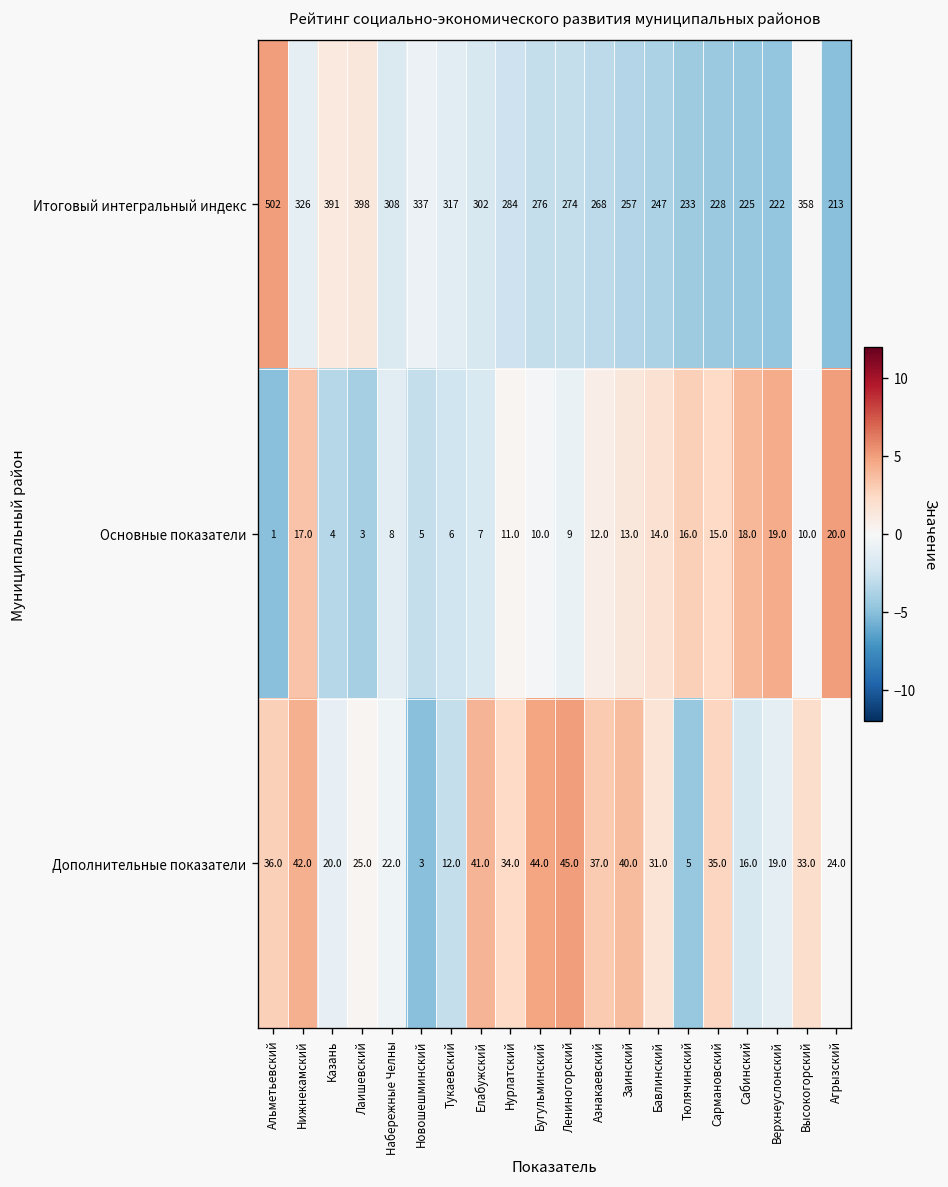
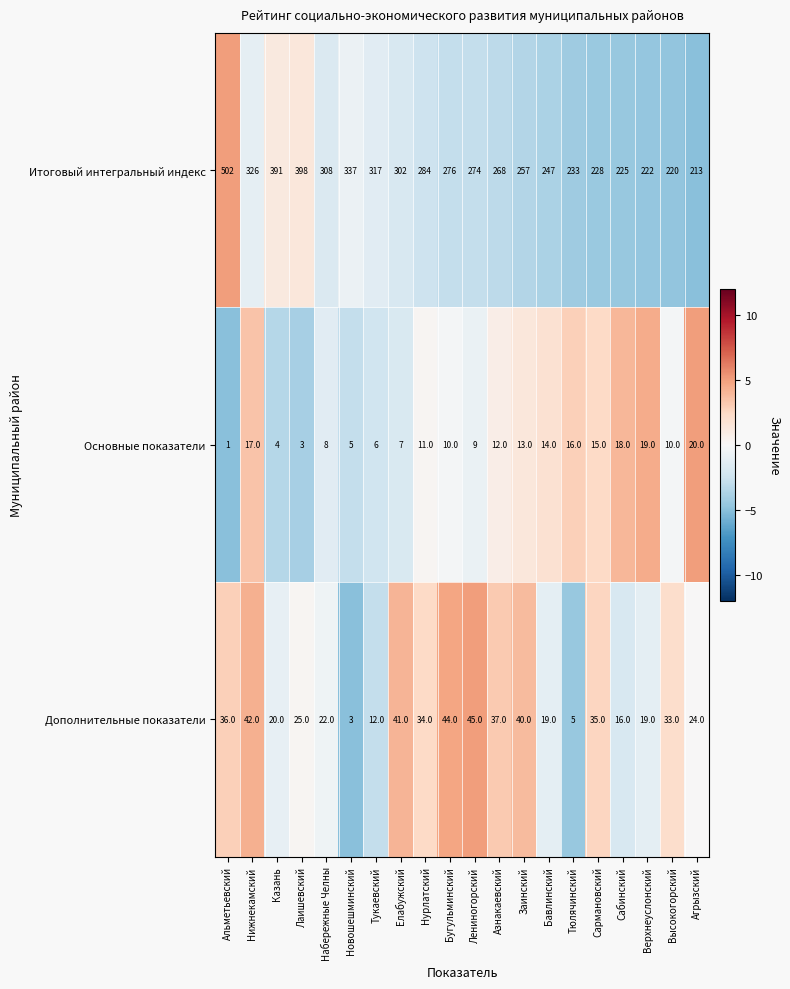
Итоговый интегральный индекс, Высокогорский: 358 -> 220
Дополнительные показатели, Бавлинский: 31.0 -> 19.0
